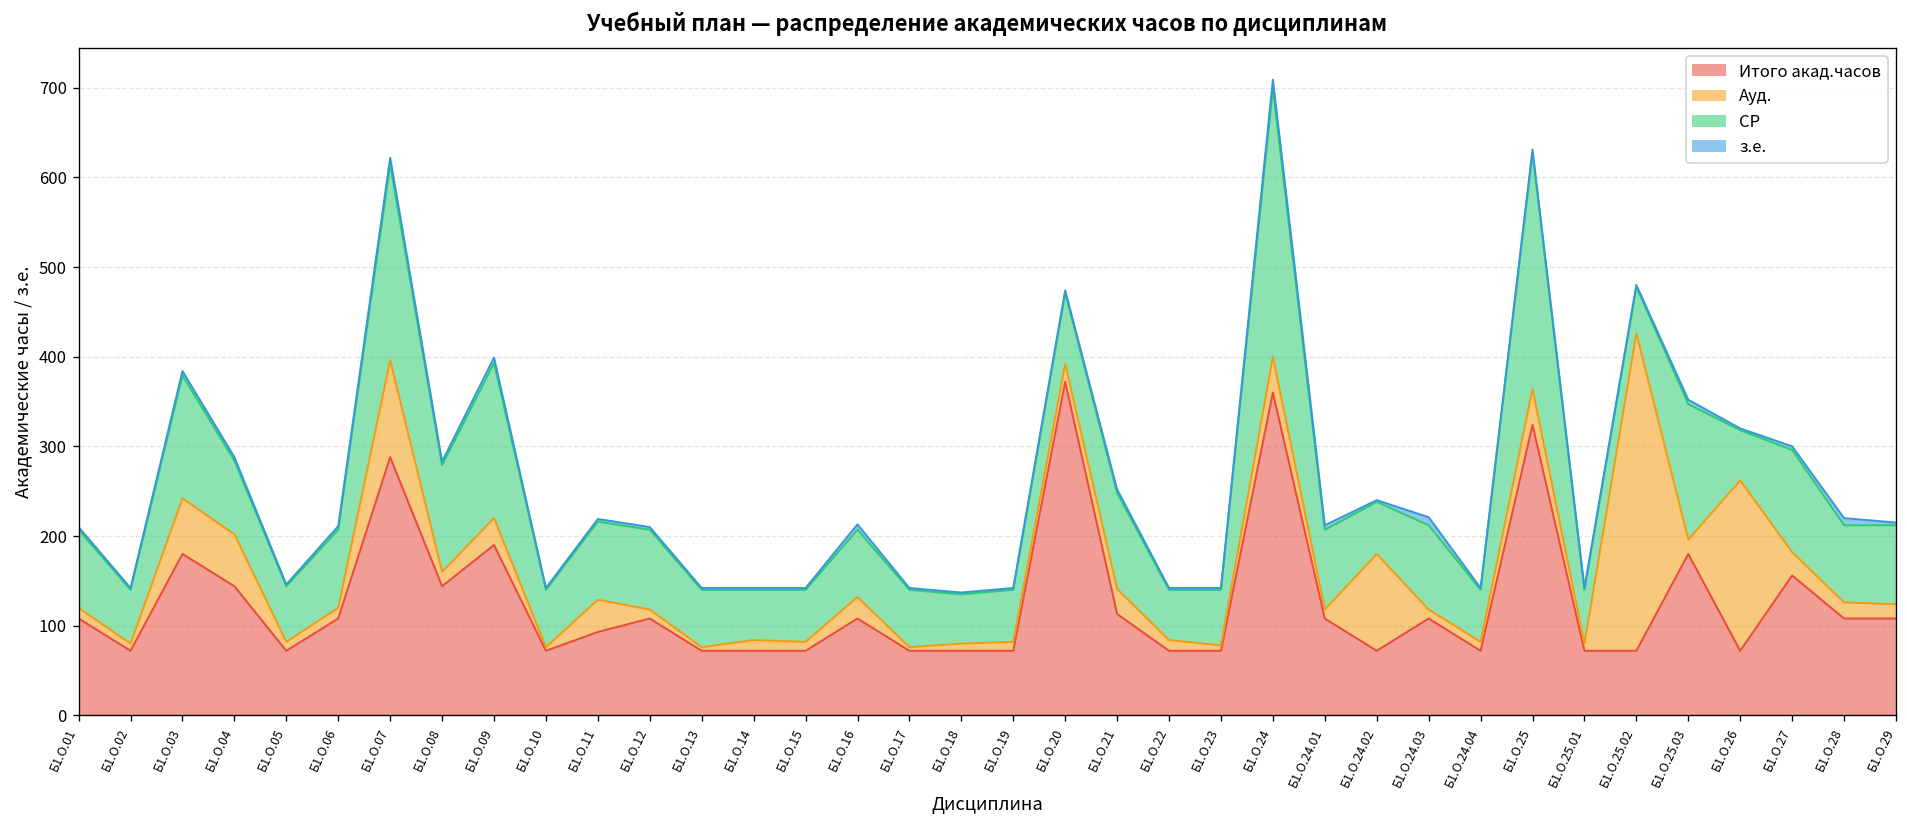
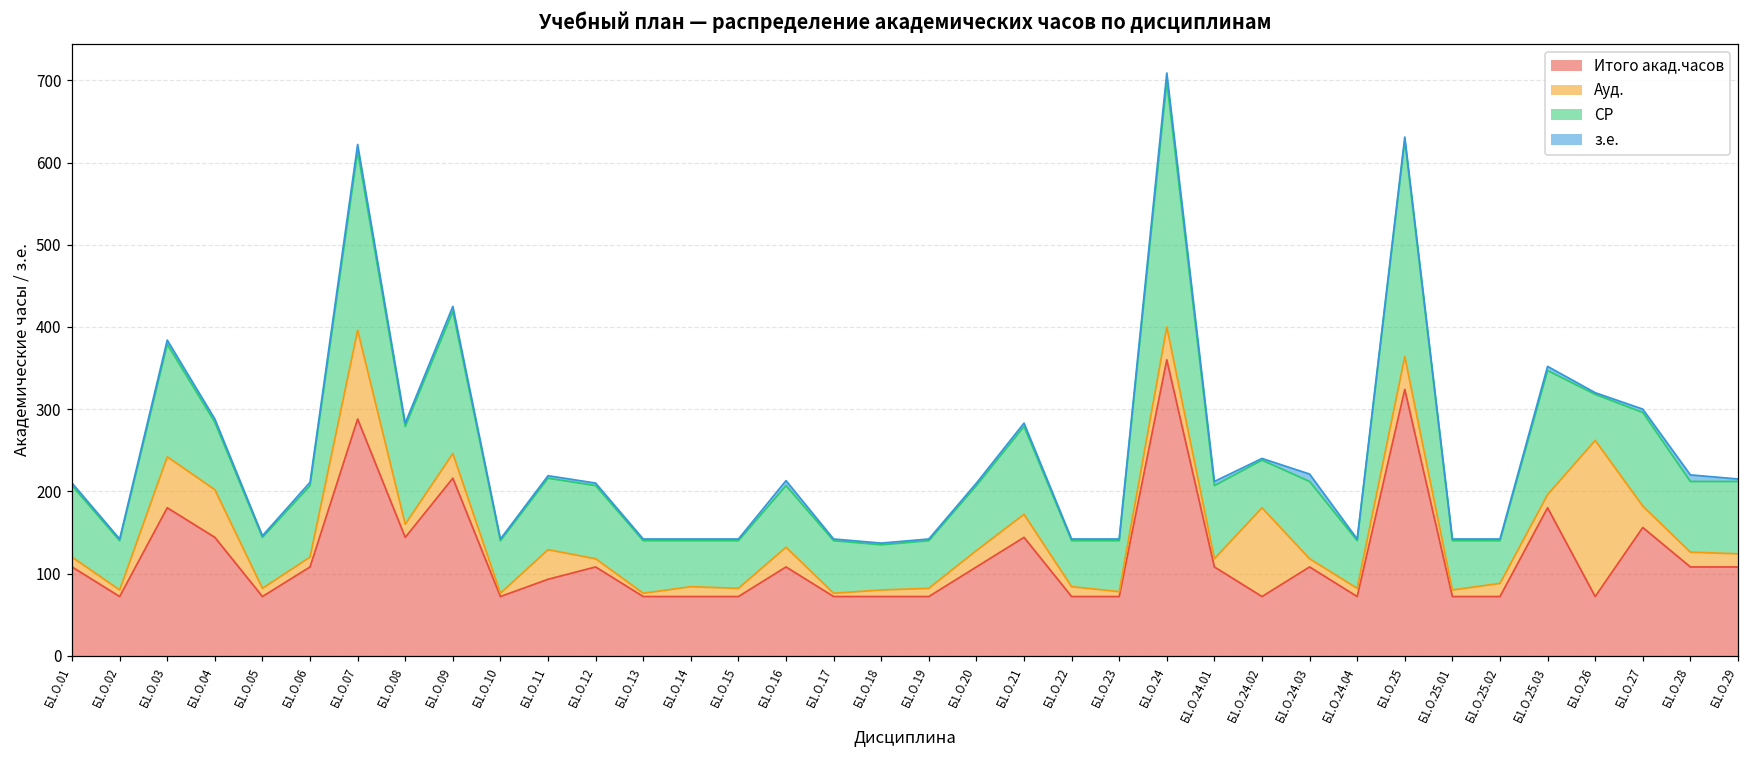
Итого акад.часов, Б1.О.09: 190 -> 220
Итого акад.часов, Б1.О.20: 370 -> 110
Итого акад.часов, Б1.О.21: 110 -> 140
Ауд., Б1.О.25.02: 350 -> 20
